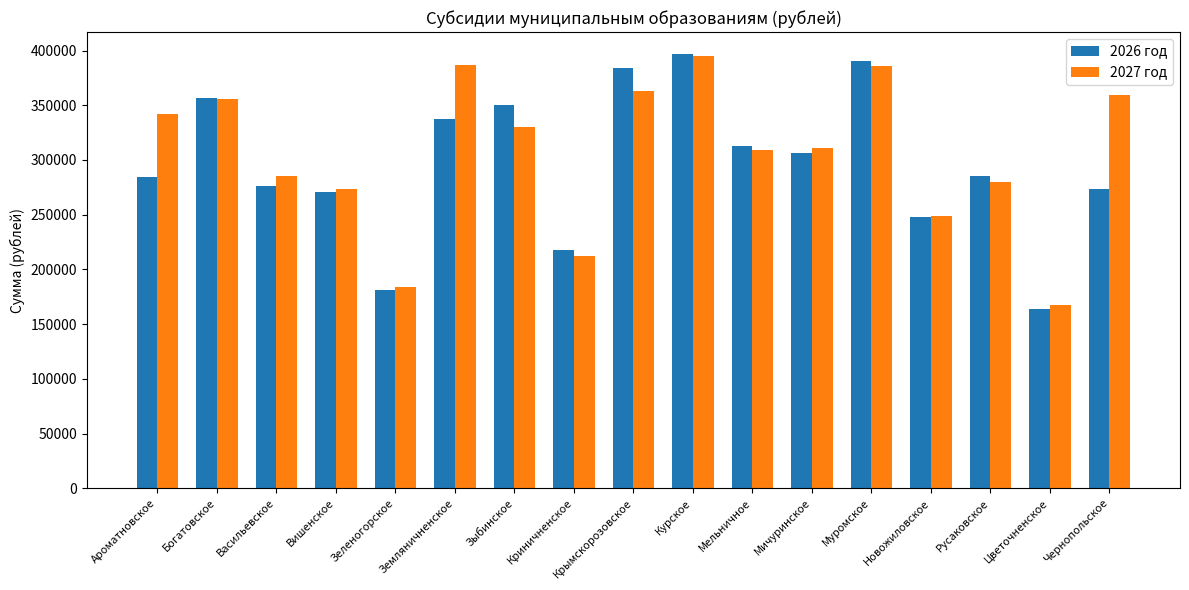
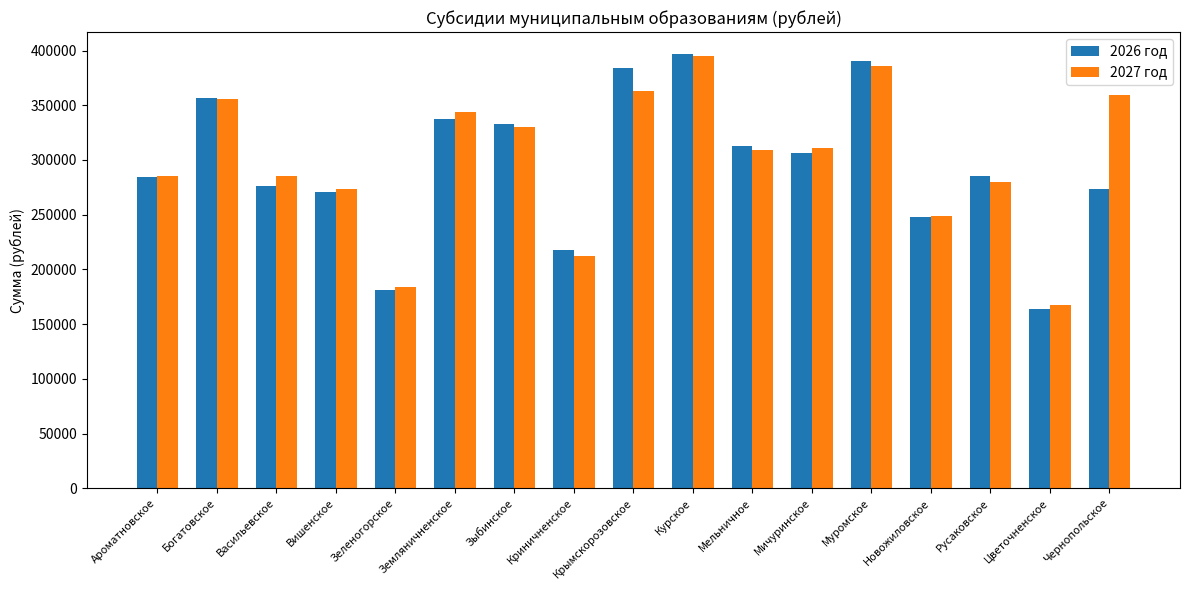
2027 год, Ароматновское: 342000 -> 285000
2027 год, Земляничненское: 386000 -> 344000
2026 год, Зыбинское: 350000 -> 333000
